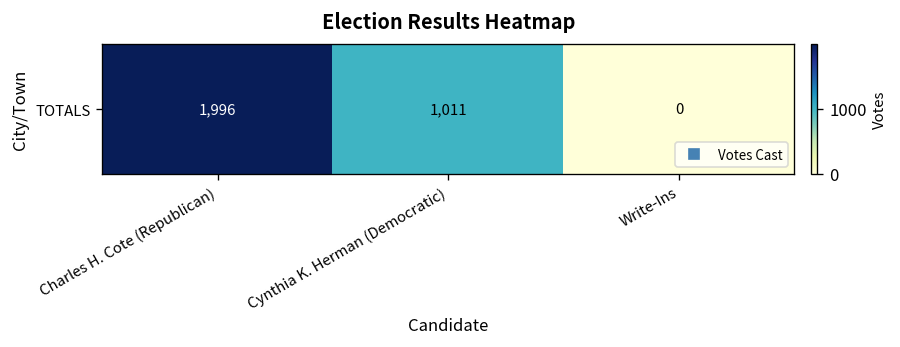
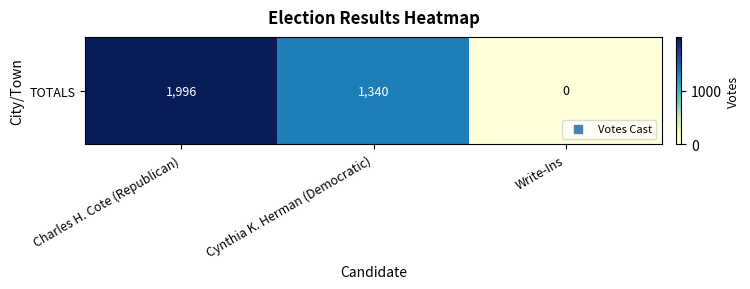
TOTALS, Cynthia K. Herman (Democratic): 1,011 -> 1,340
